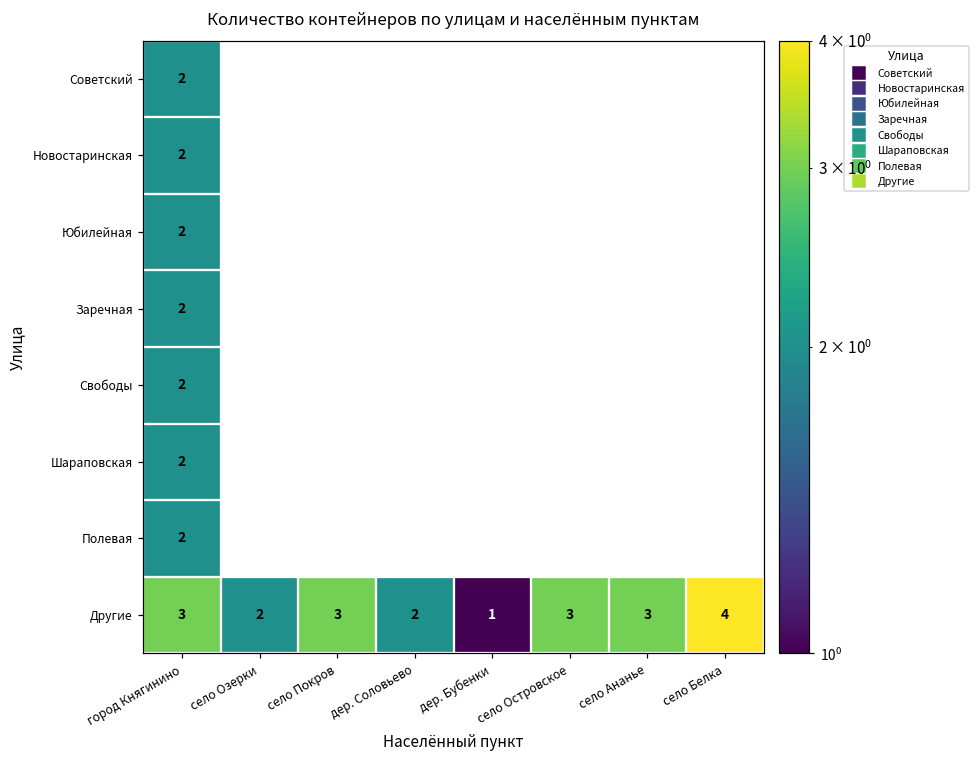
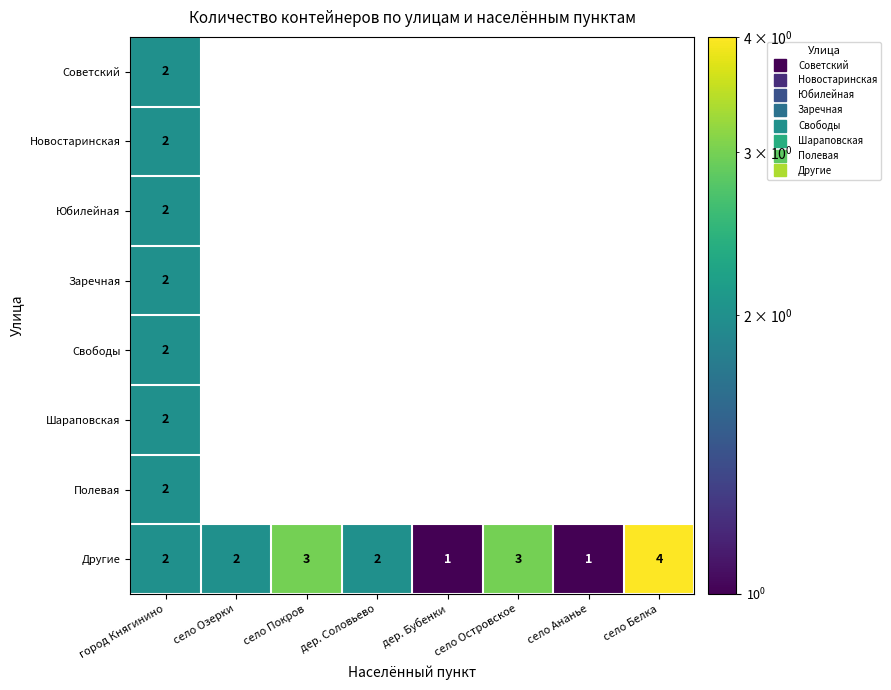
Другие, город Княгинино: 3 -> 2
Другие, село Ананье: 3 -> 1
